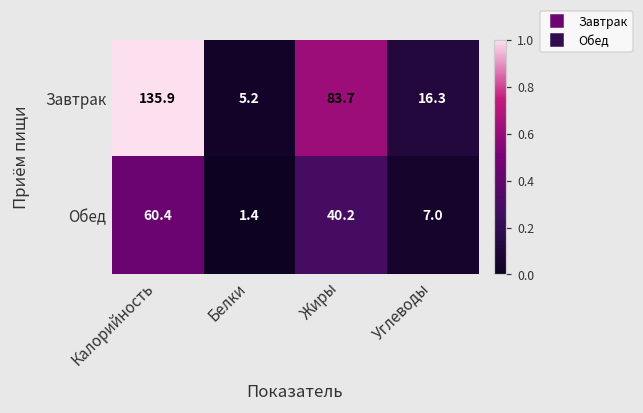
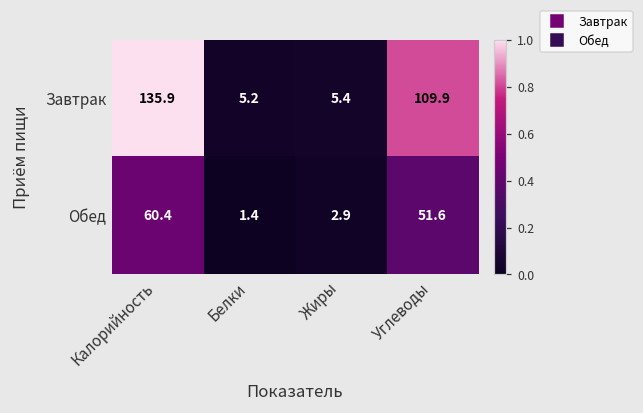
Завтрак, Жиры: 83.7 -> 5.4
Завтрак, Углеводы: 16.3 -> 109.9
Обед, Жиры: 40.2 -> 2.9
Обед, Углеводы: 7.0 -> 51.6
